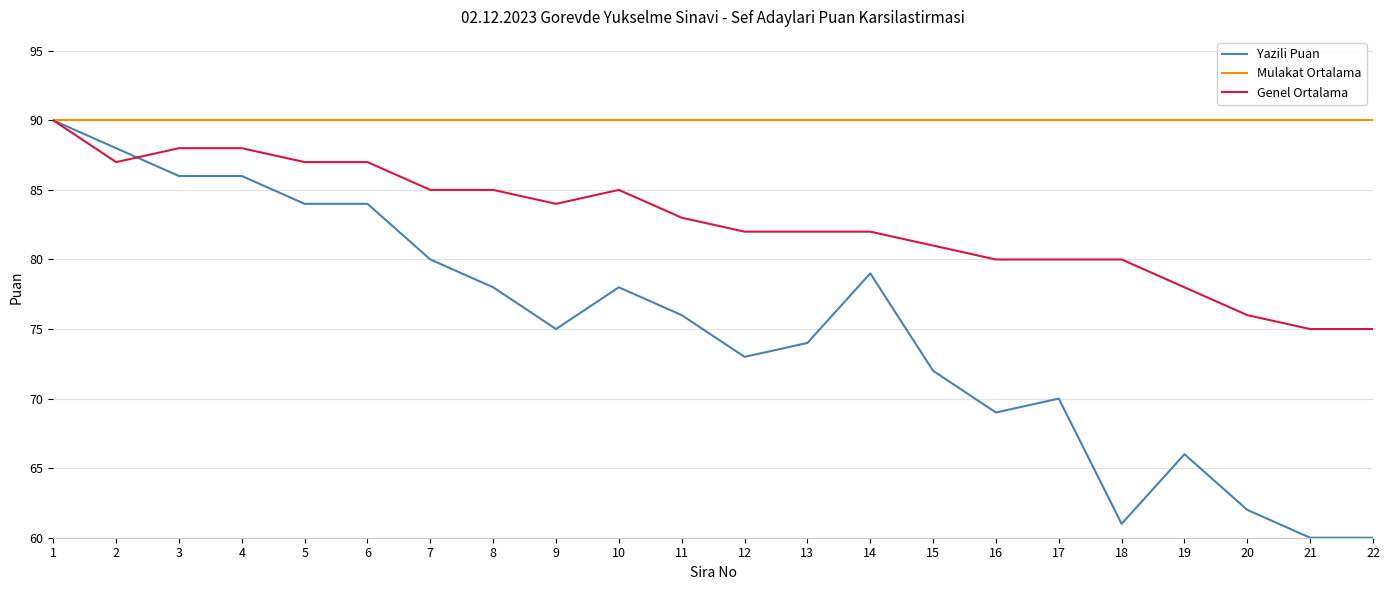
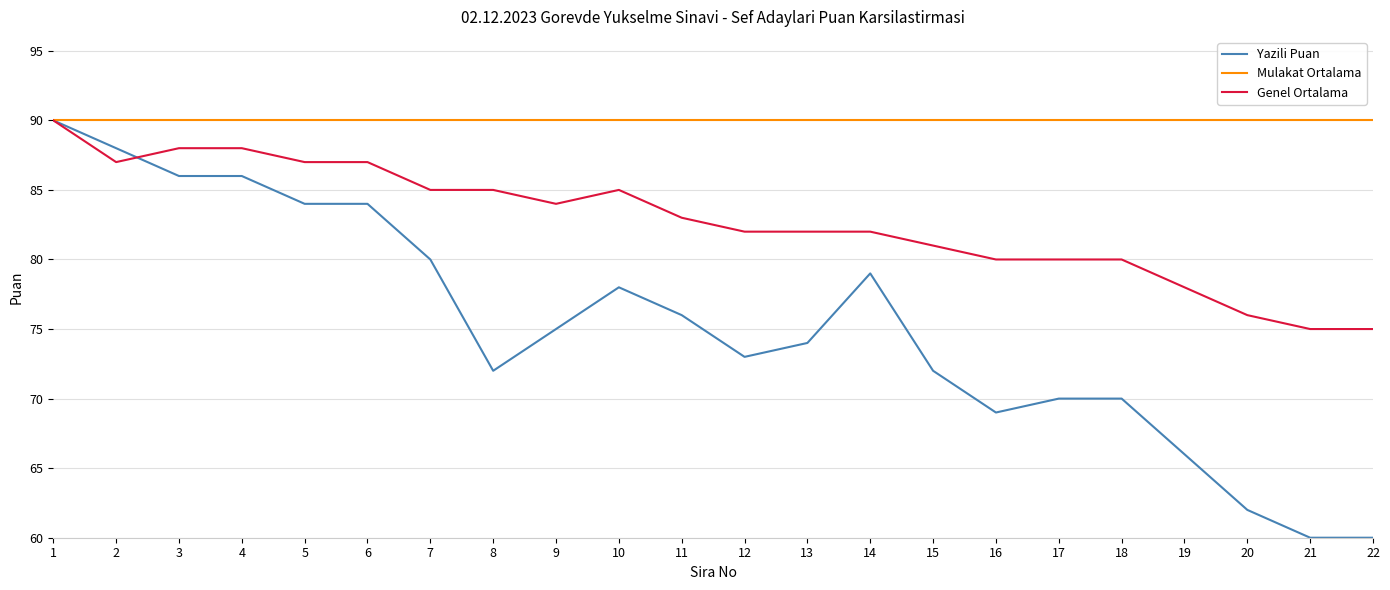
Yazili Puan, 8: 78 -> 72
Yazili Puan, 18: 61 -> 70
